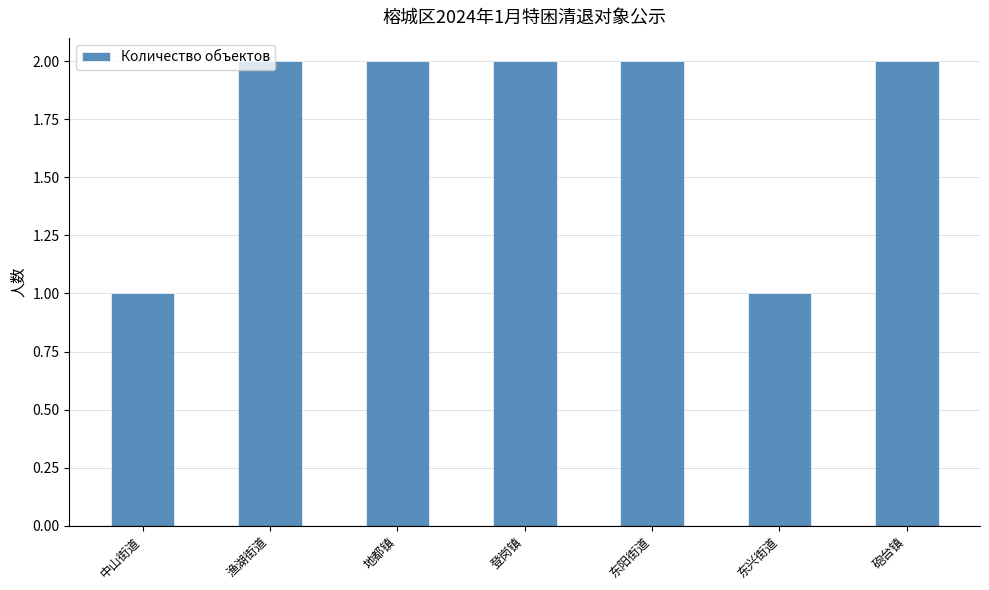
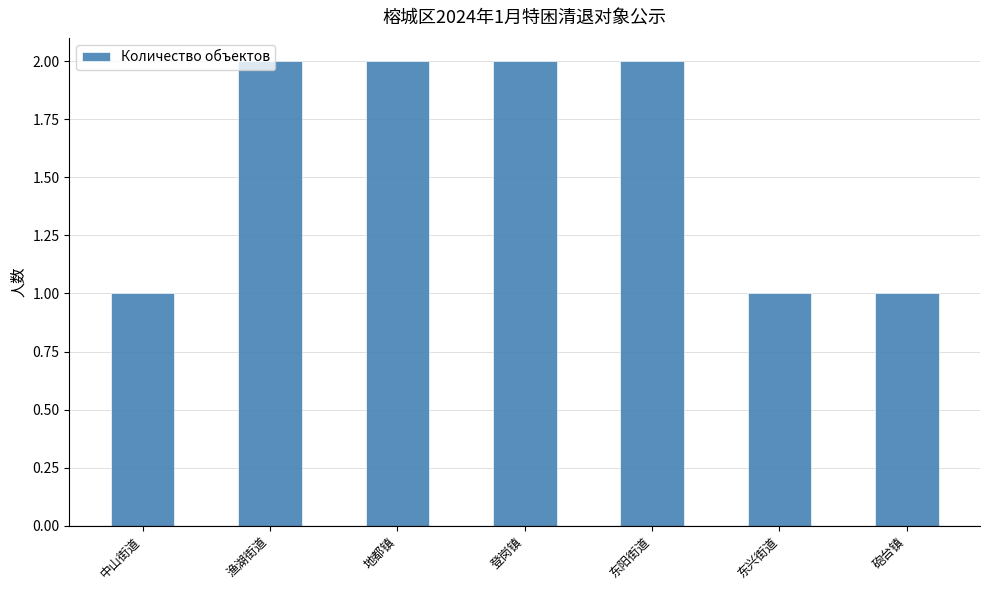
砲台镇: 2 -> 1
